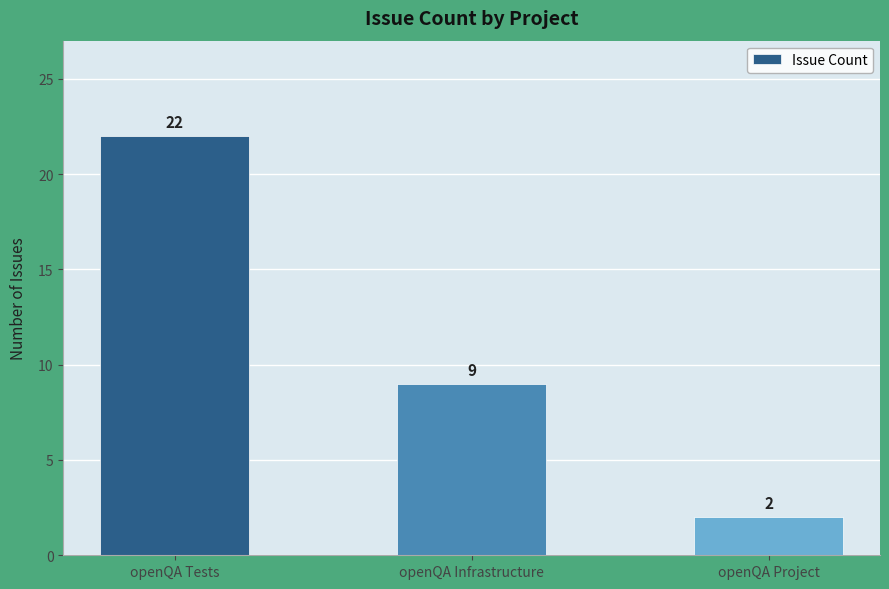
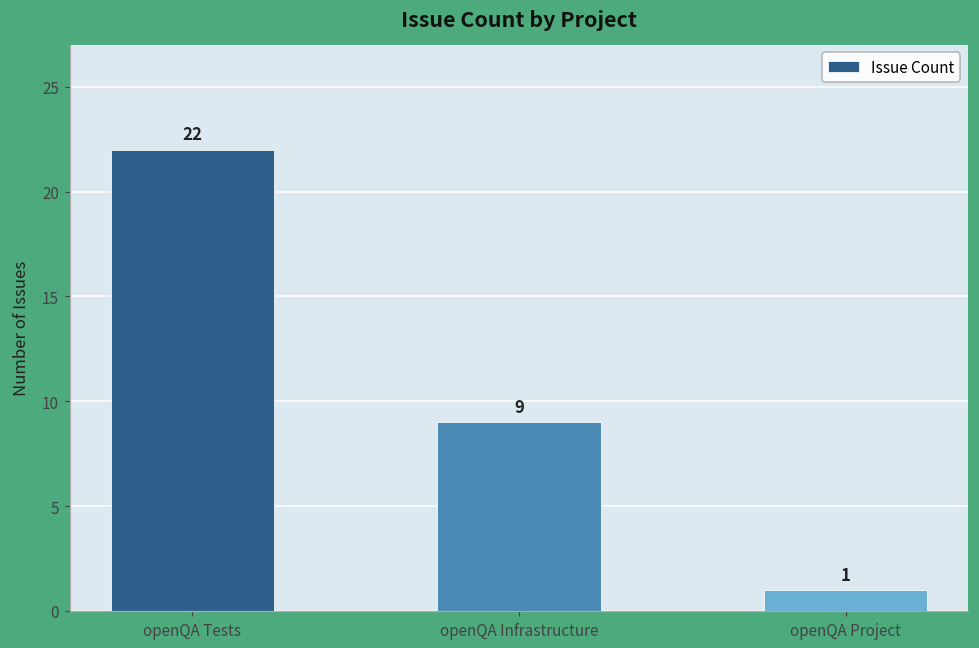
openQA Project: 2 -> 1
